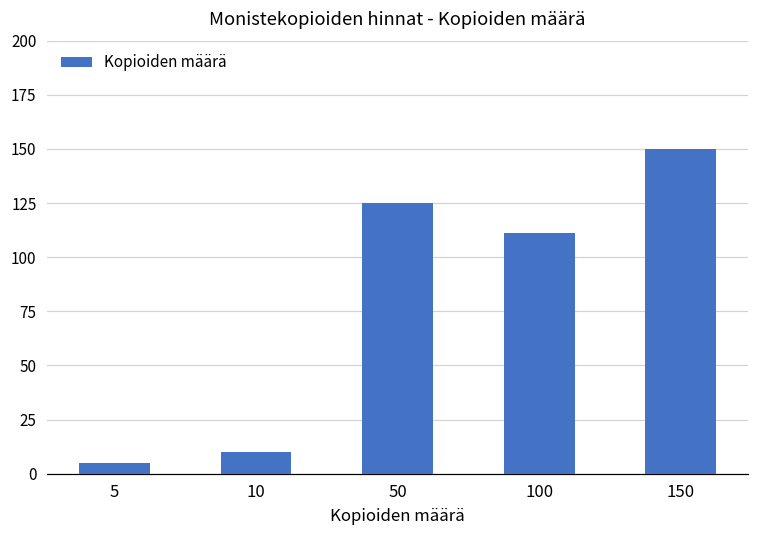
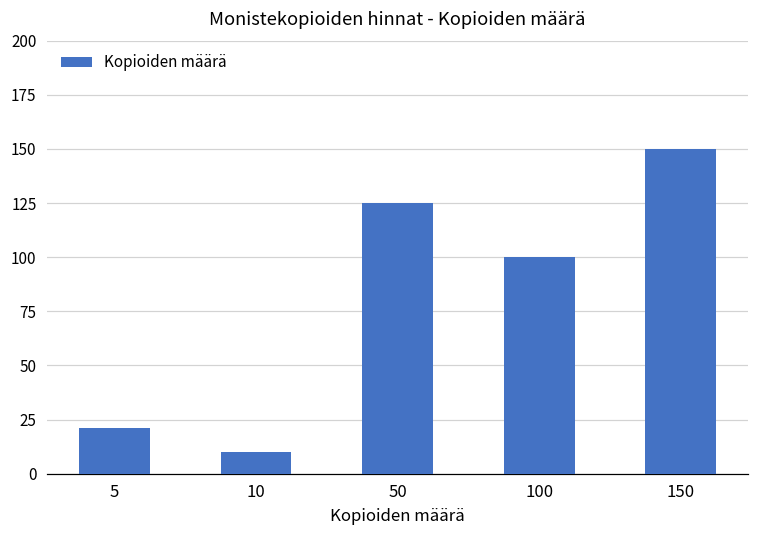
5: 5 -> 21
100: 111 -> 100
